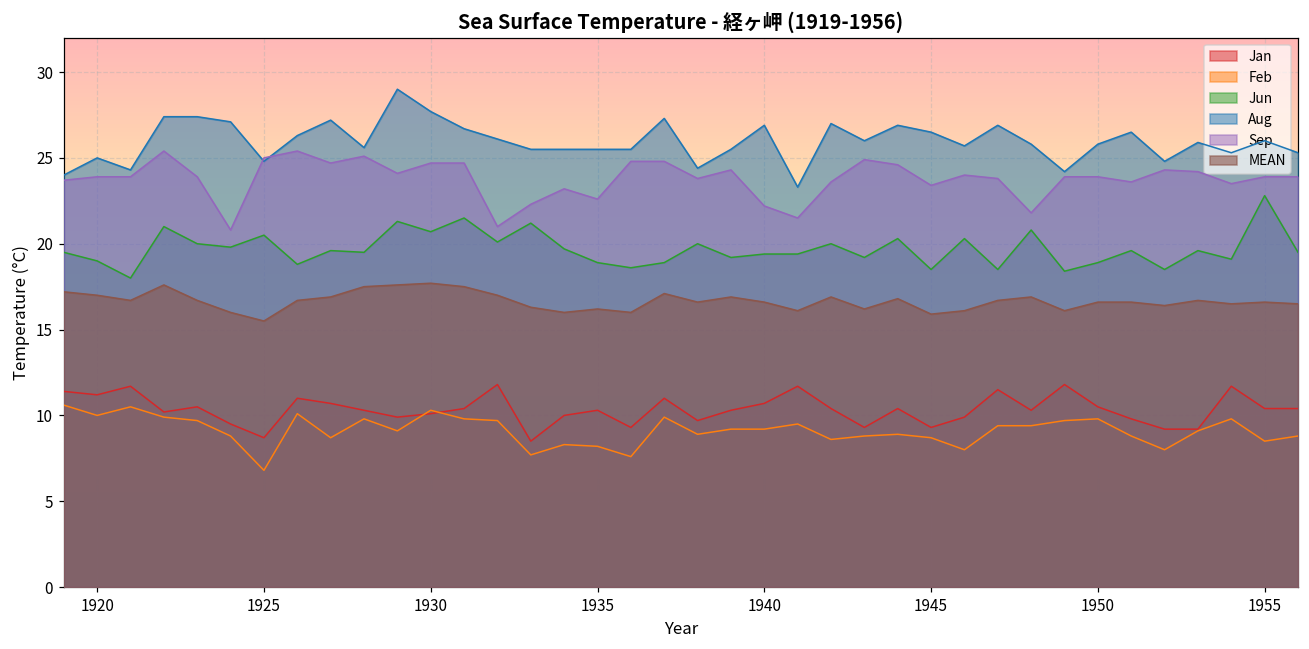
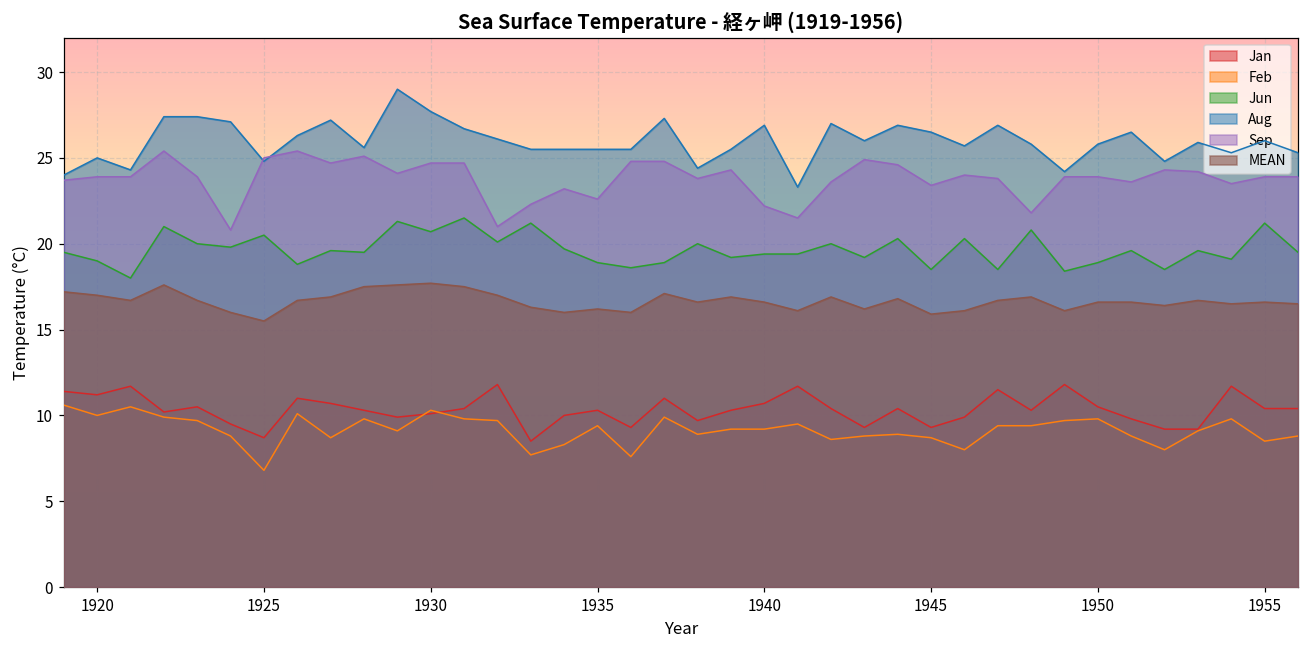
Feb, 1935: 8.2 -> 9.4
Jun, 1955: 22.8 -> 21.2
